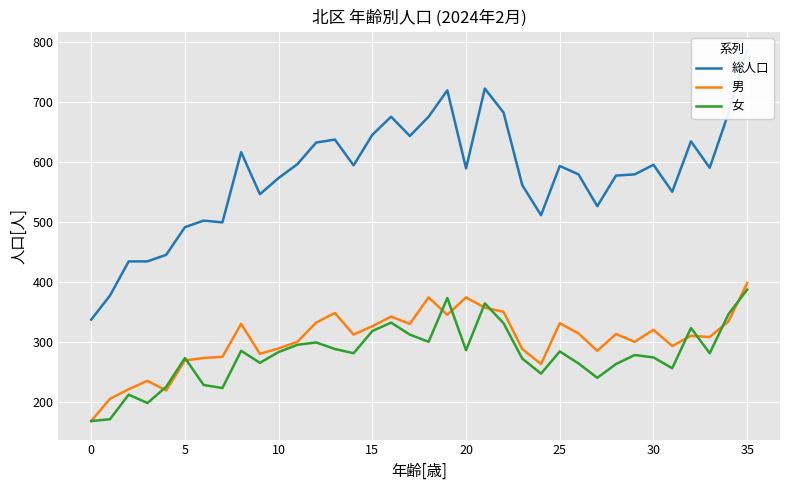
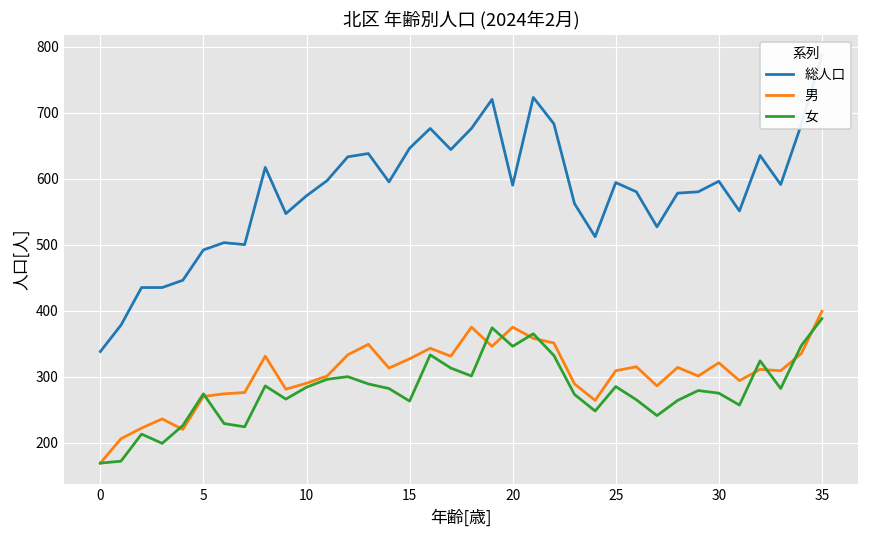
女, 15: 320 -> 260
女, 20: 290 -> 350
男, 25: 330 -> 310
